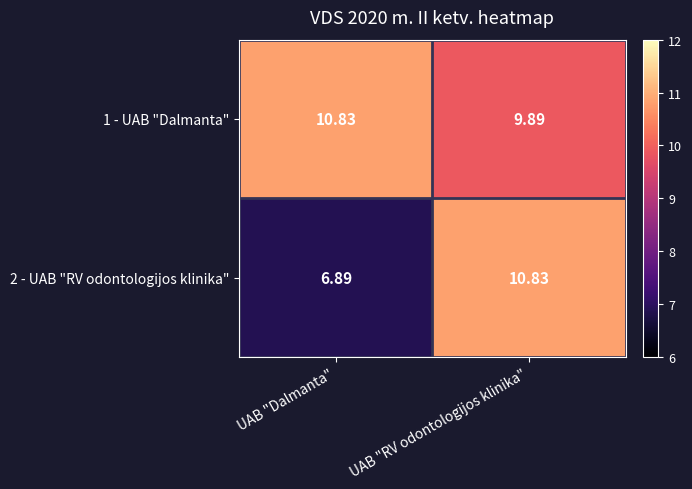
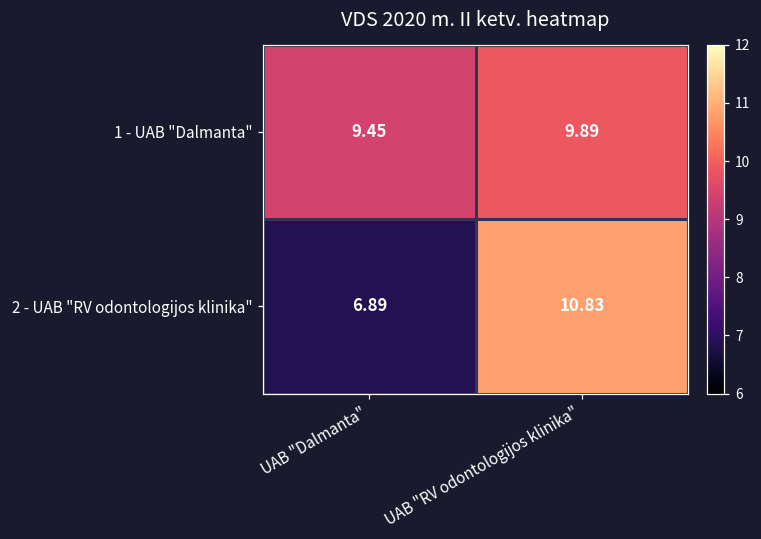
1 - UAB "Dalmanta", UAB "Dalmanta": 10.83 -> 9.45
